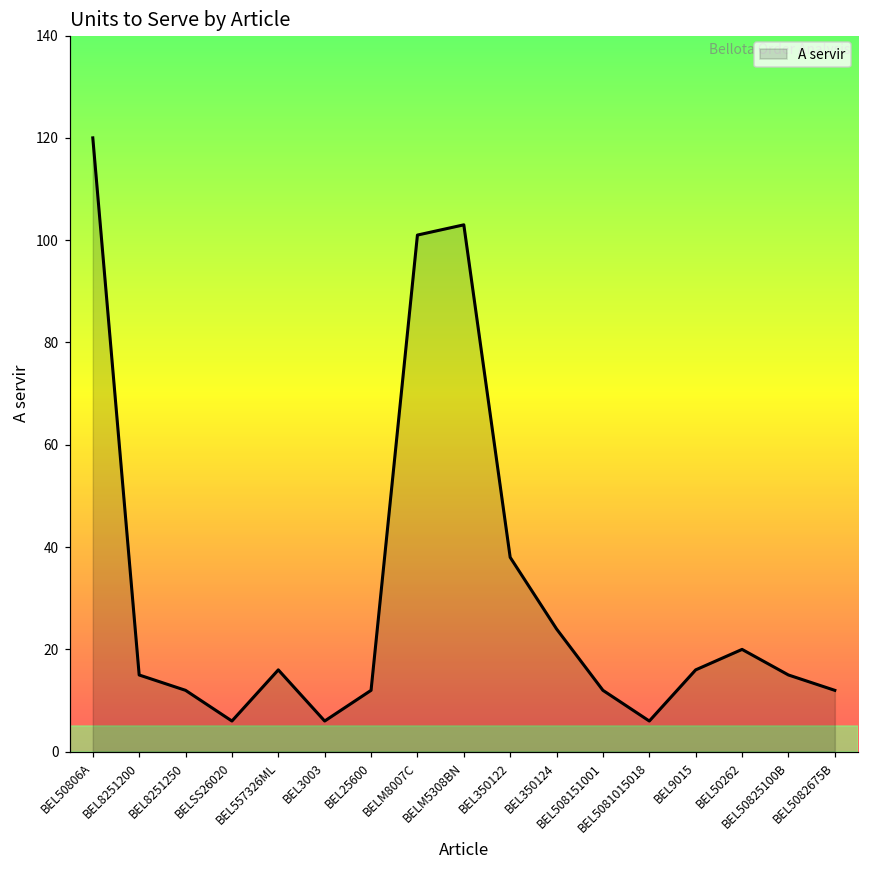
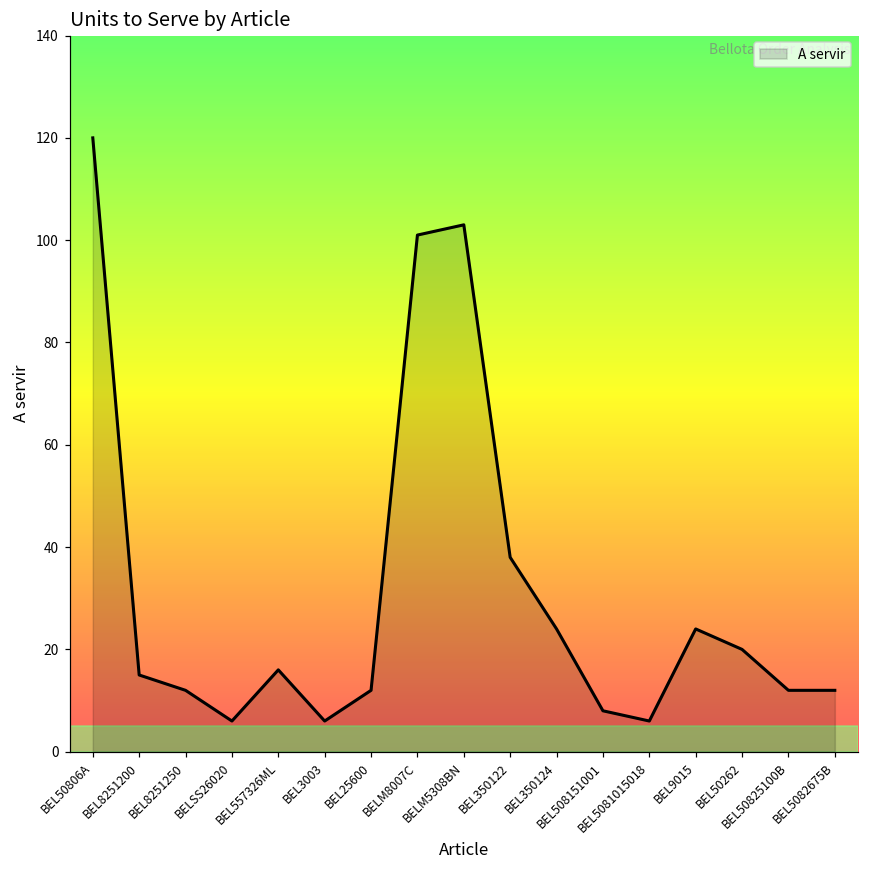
BEL508151001: 12 -> 8
BEL9015: 16 -> 24
BEL50825100B: 15 -> 12
